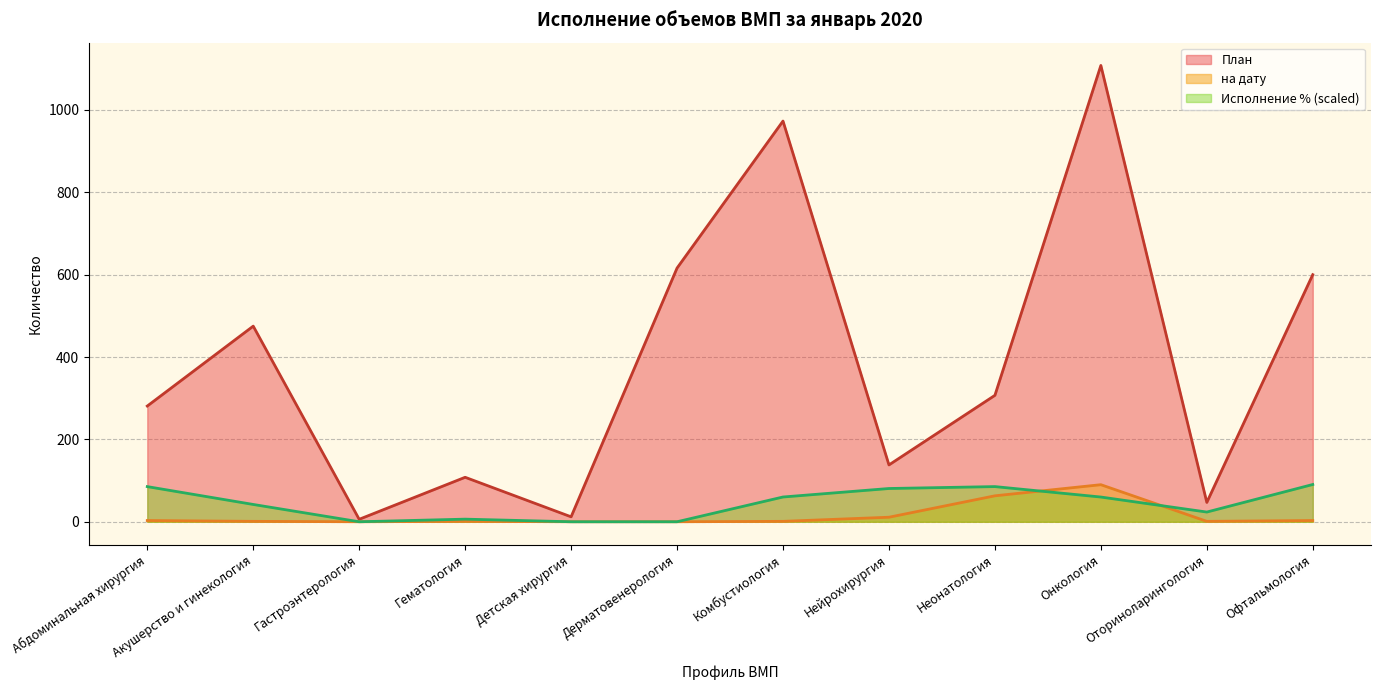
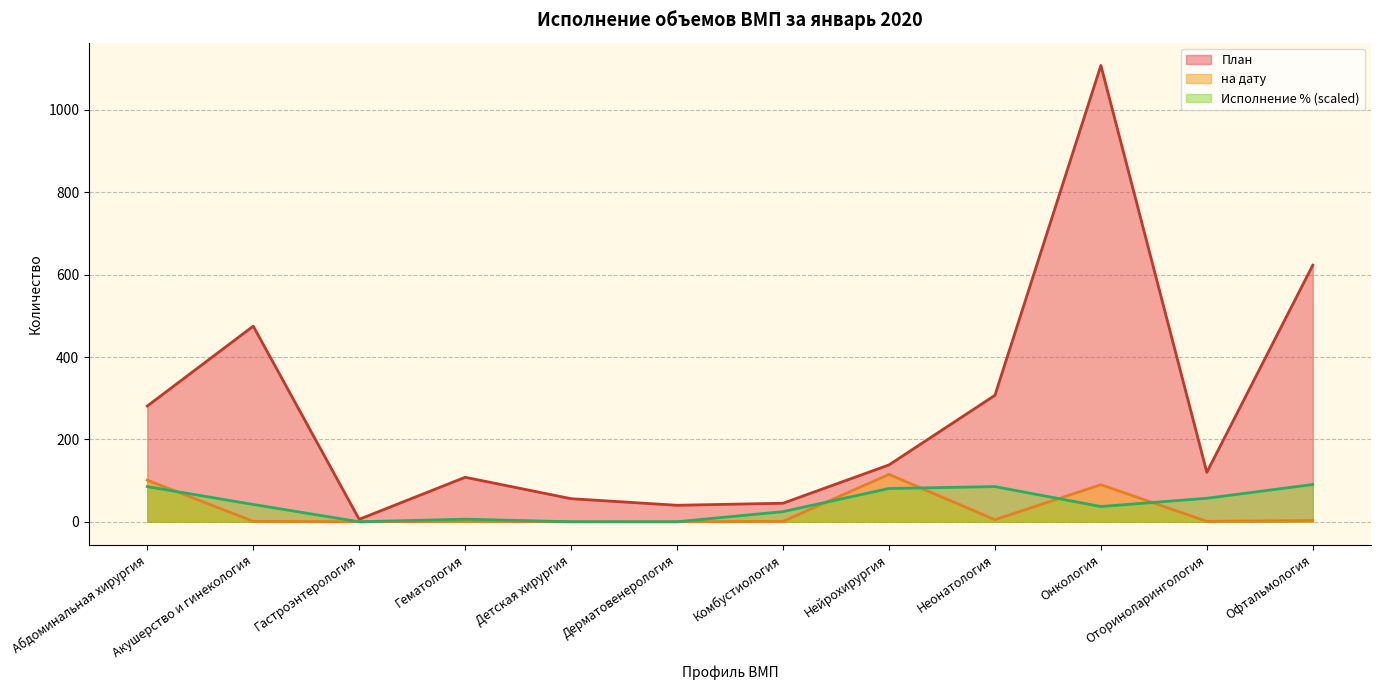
на дату, Абдоминальная хирургия: 0 -> 100
План, Детская хирургия: 10 -> 60
План, Дерматовенерология: 620 -> 40
План, Комбустиология: 970 -> 50
Исполнение % (scaled), Комбустиология: 60 -> 20
на дату, Нейрохирургия: 10 -> 120
на дату, Неонатология: 60 -> 10
Исполнение % (scaled), Онкология: 60 -> 40
План, Оториноларингология: 50 -> 120
Исполнение % (scaled), Оториноларингология: 20 -> 60
План, Офтальмология: 600 -> 620
